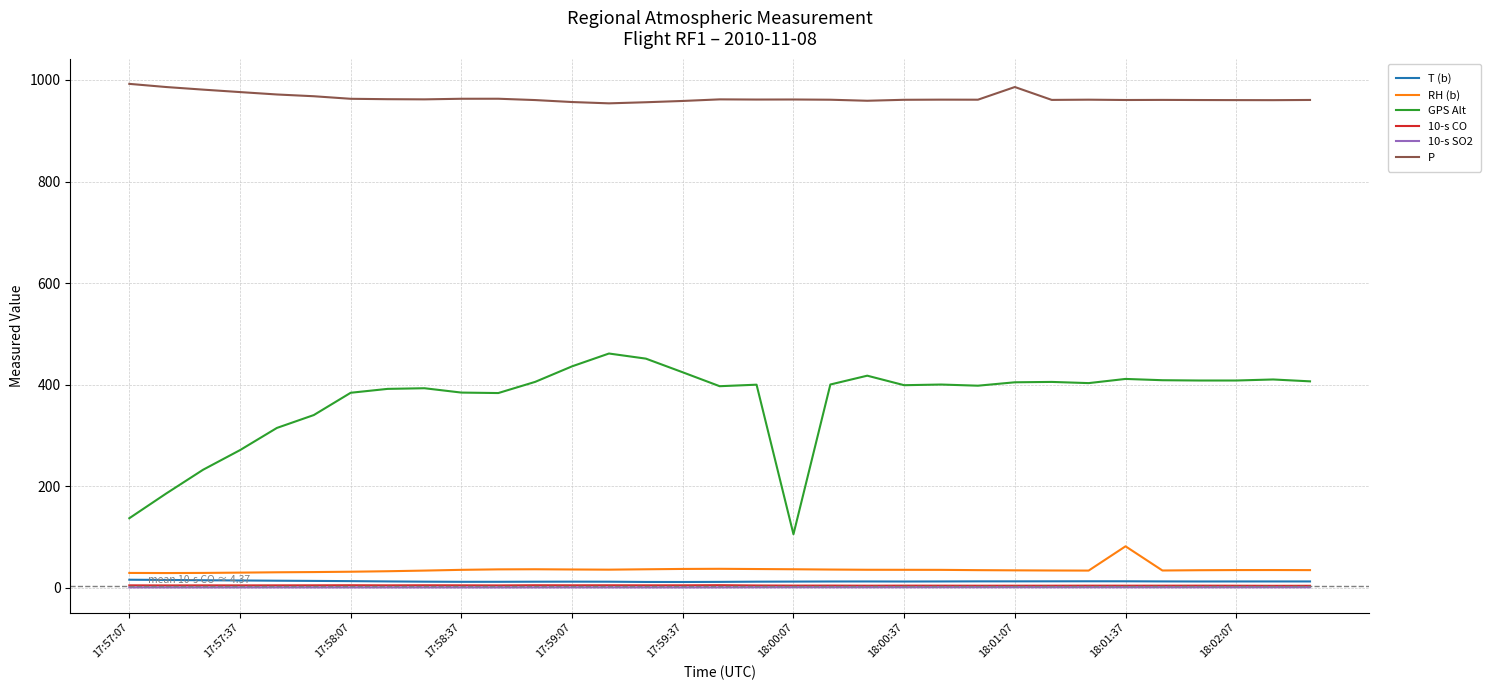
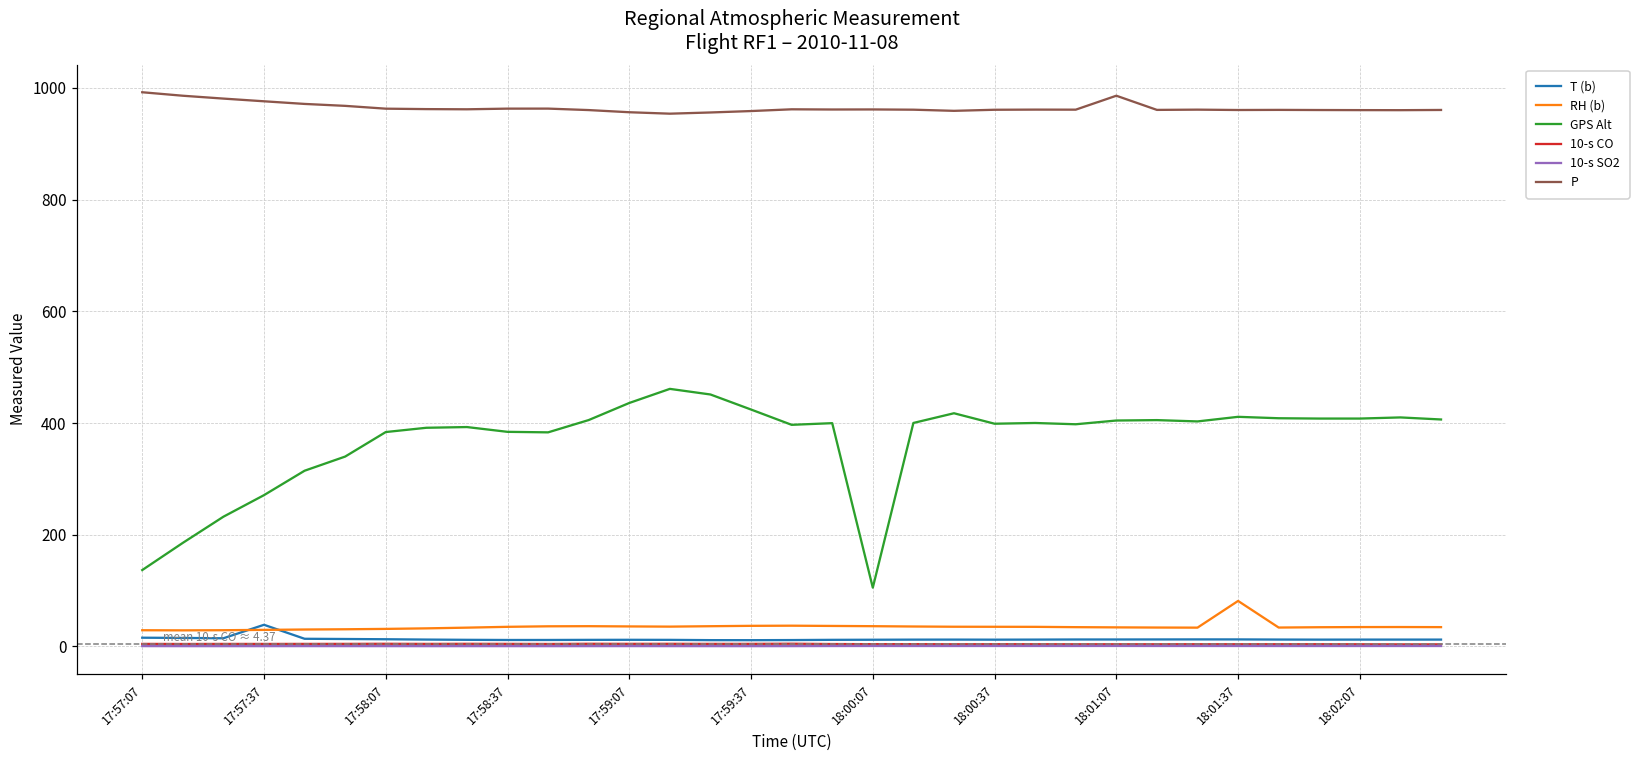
T (b), 17:57:37: 10 -> 40
